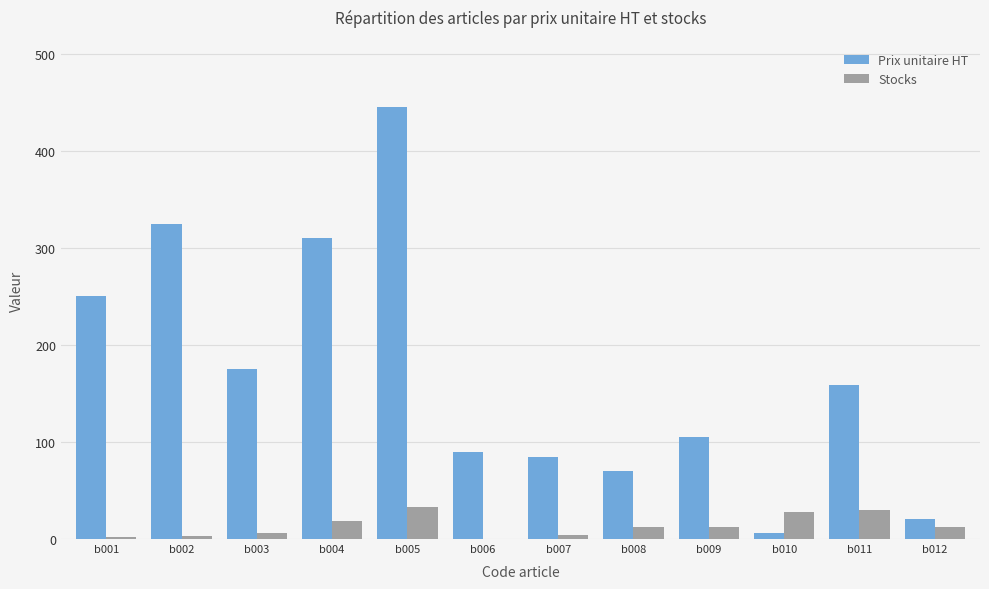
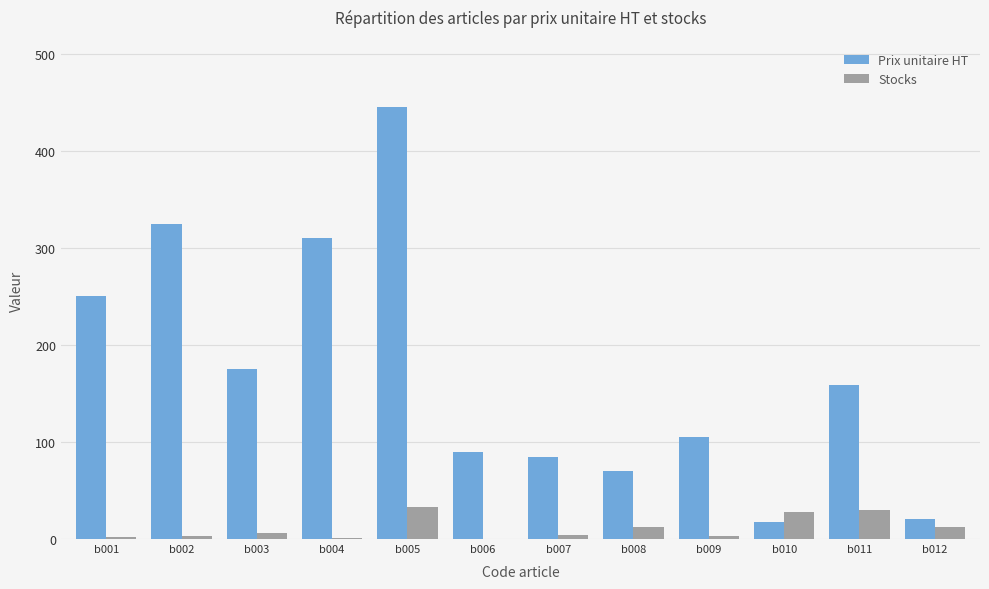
Stocks, b004: 20 -> 0
Stocks, b009: 10 -> 0
Prix unitaire HT, b010: 10 -> 20
